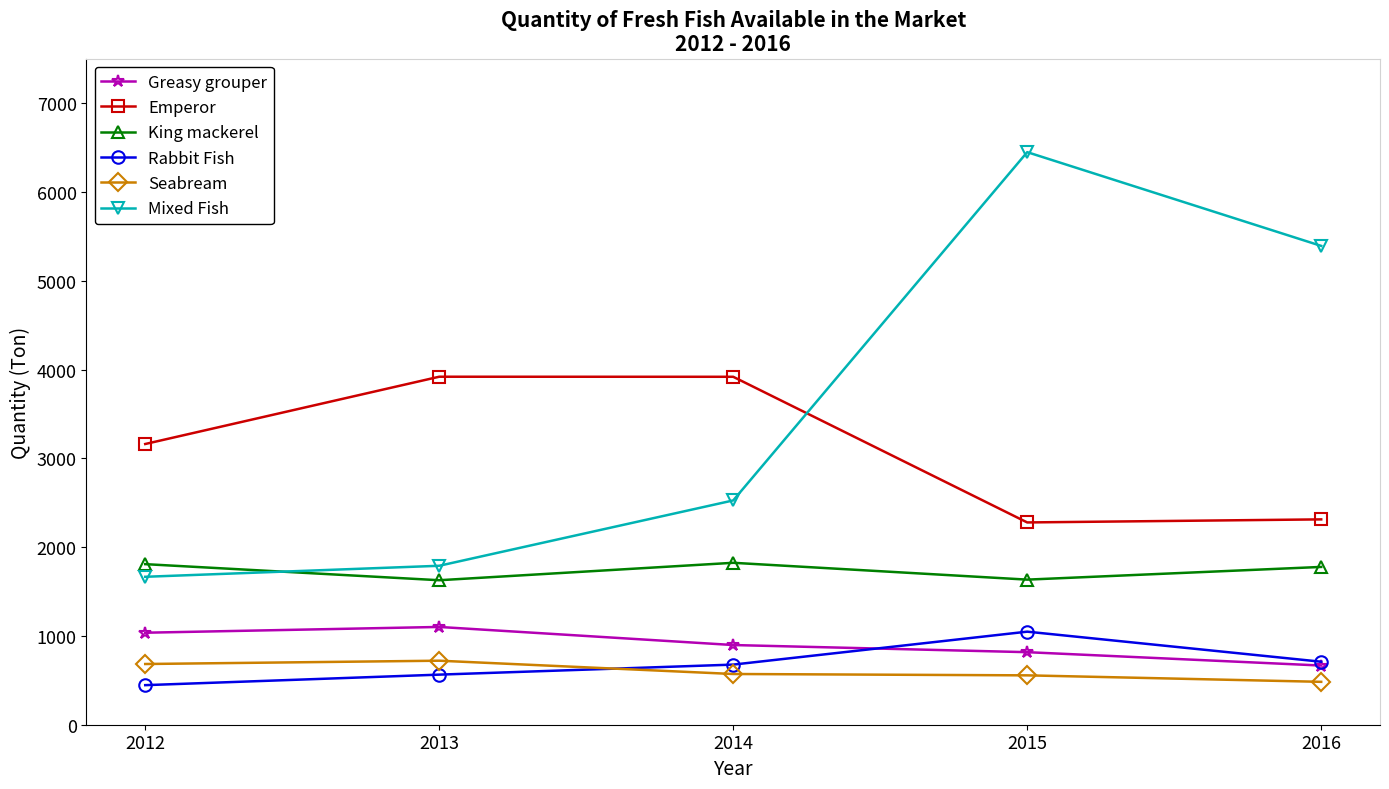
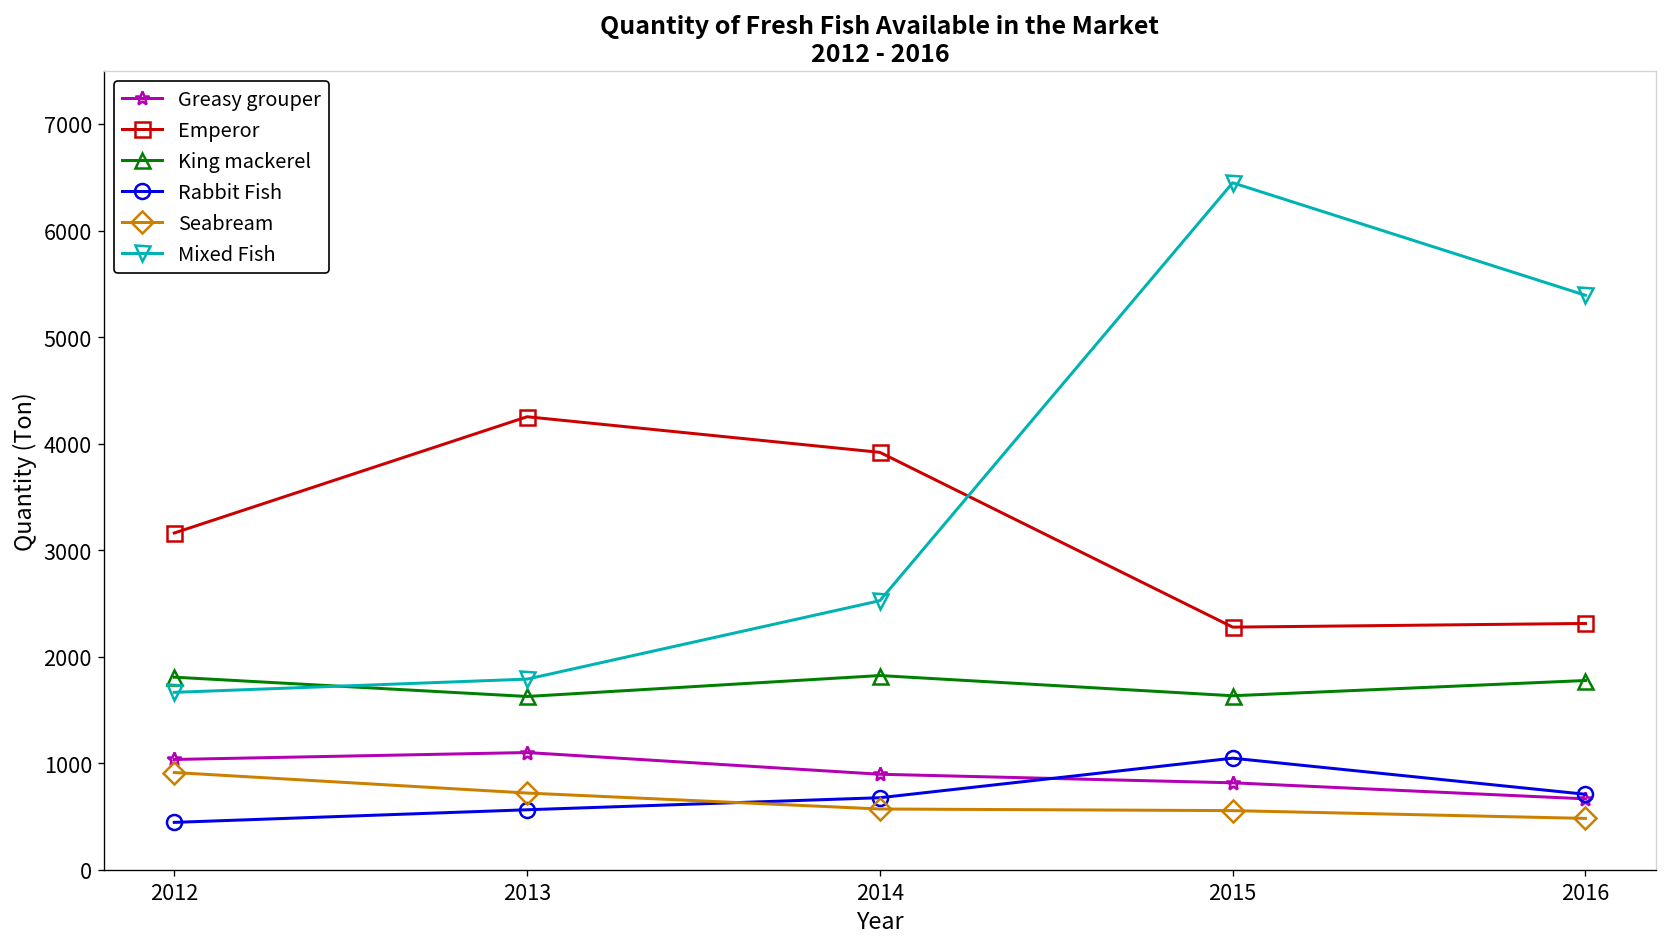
Seabream, 2012: 700 -> 900
Emperor, 2013: 3900 -> 4300
